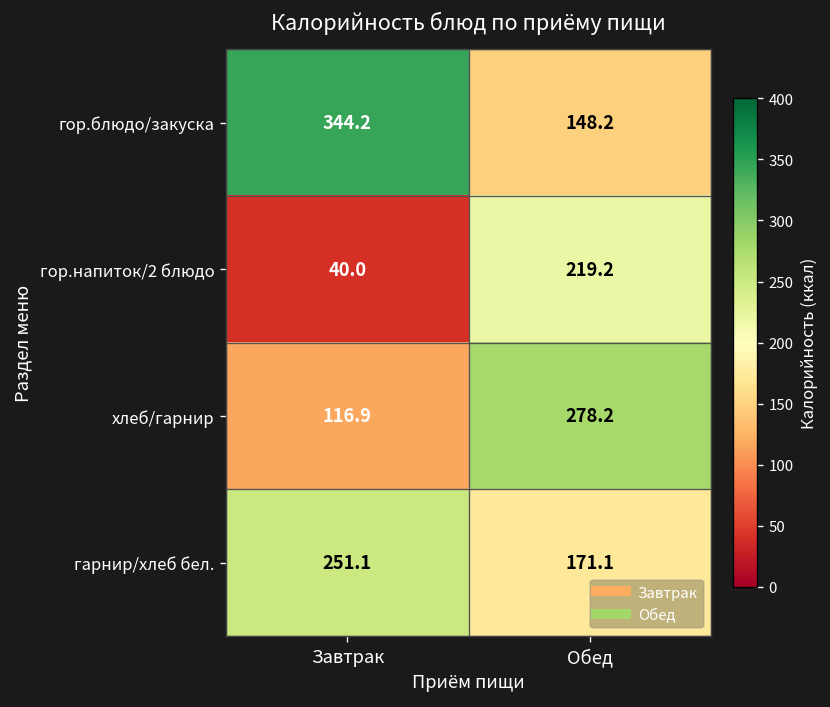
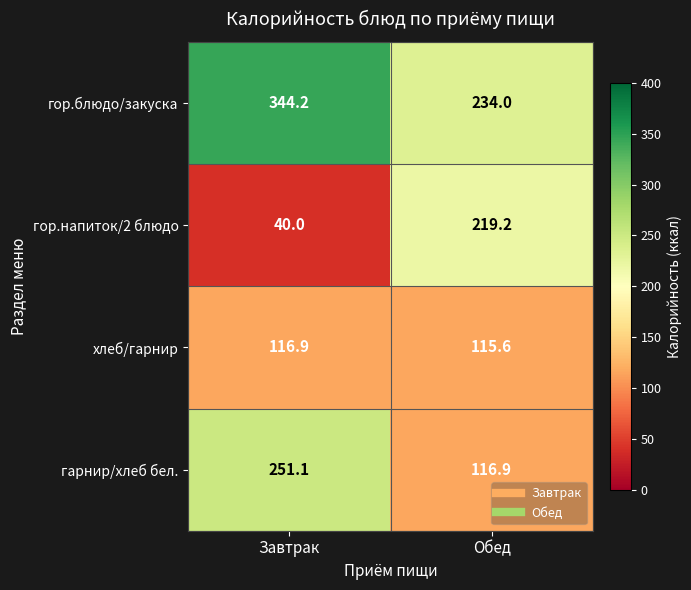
гор.блюдо/закуска, Обед: 148.2 -> 234.0
хлеб/гарнир, Обед: 278.2 -> 115.6
гарнир/хлеб бел., Обед: 171.1 -> 116.9
